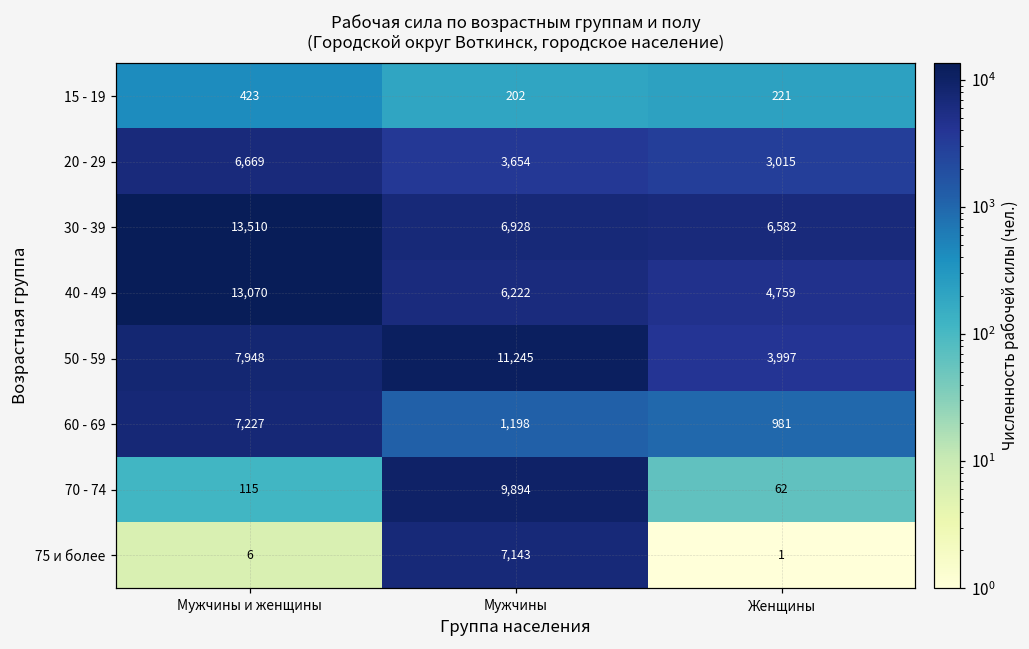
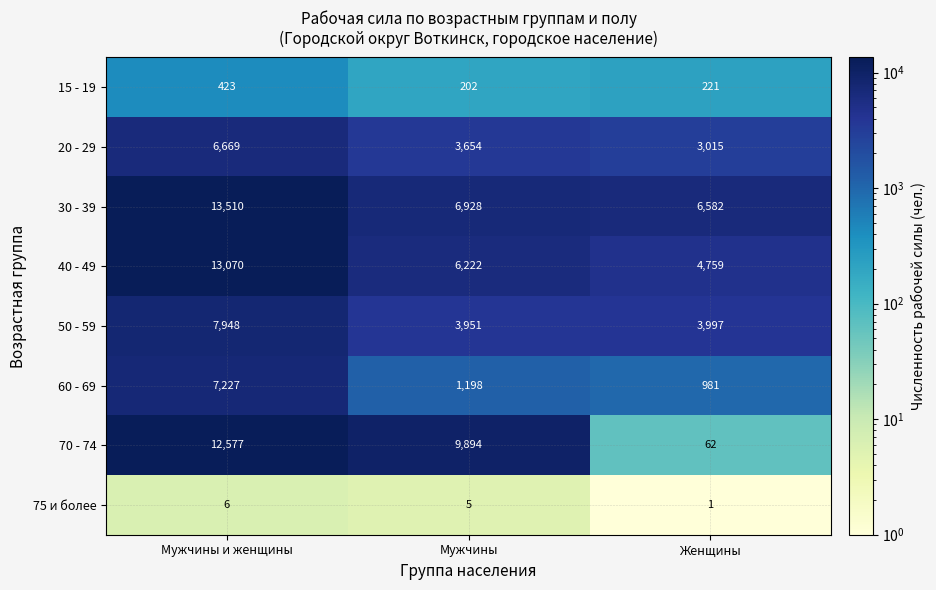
50 - 59, Мужчины: 11,245 -> 3,951
70 - 74, Мужчины и женщины: 115 -> 12,577
75 и более, Мужчины: 7,143 -> 5
